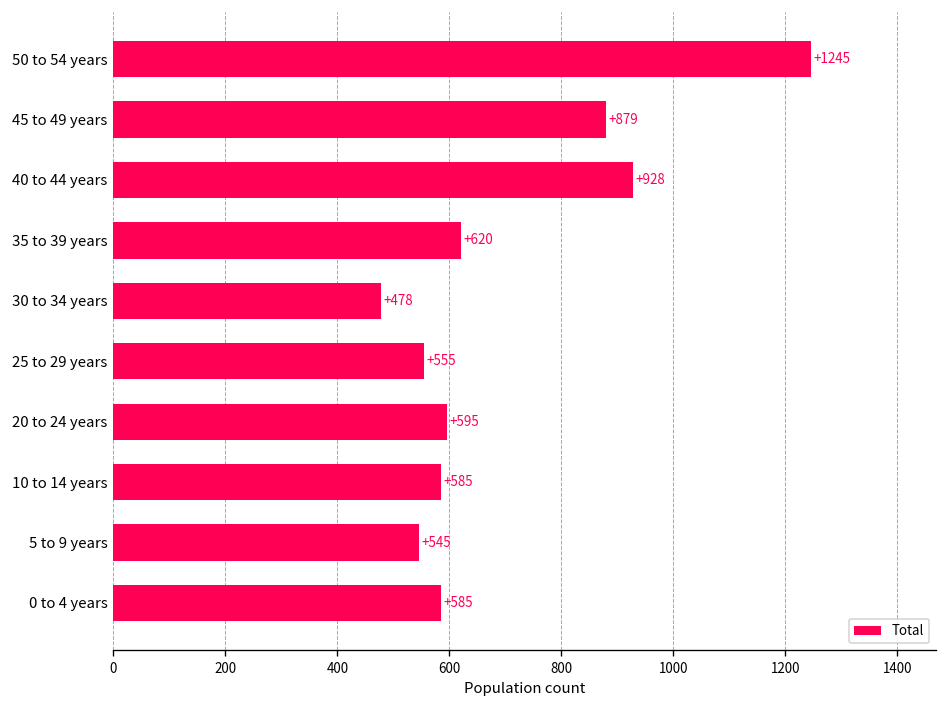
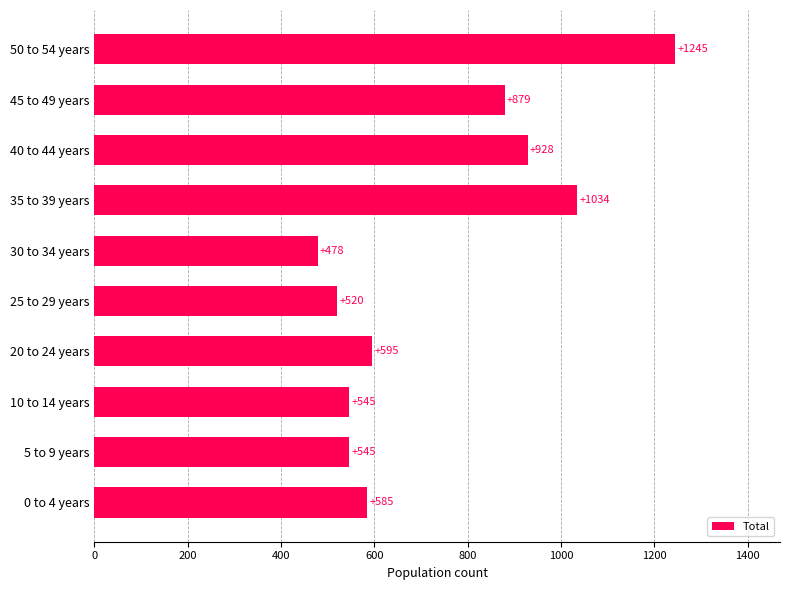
35 to 39 years: +620 -> +1034
25 to 29 years: +555 -> +520
10 to 14 years: +585 -> +545
